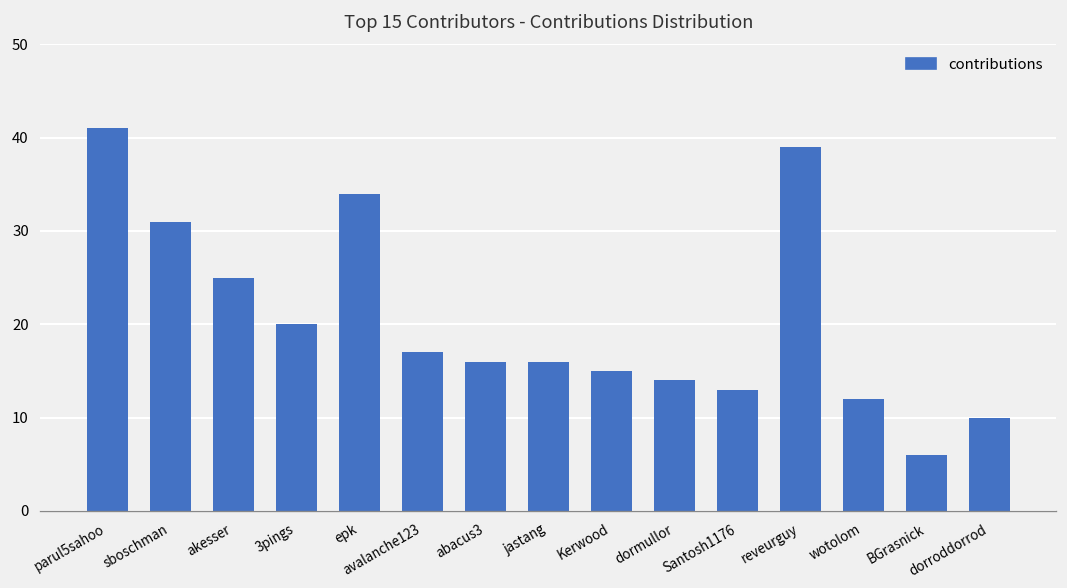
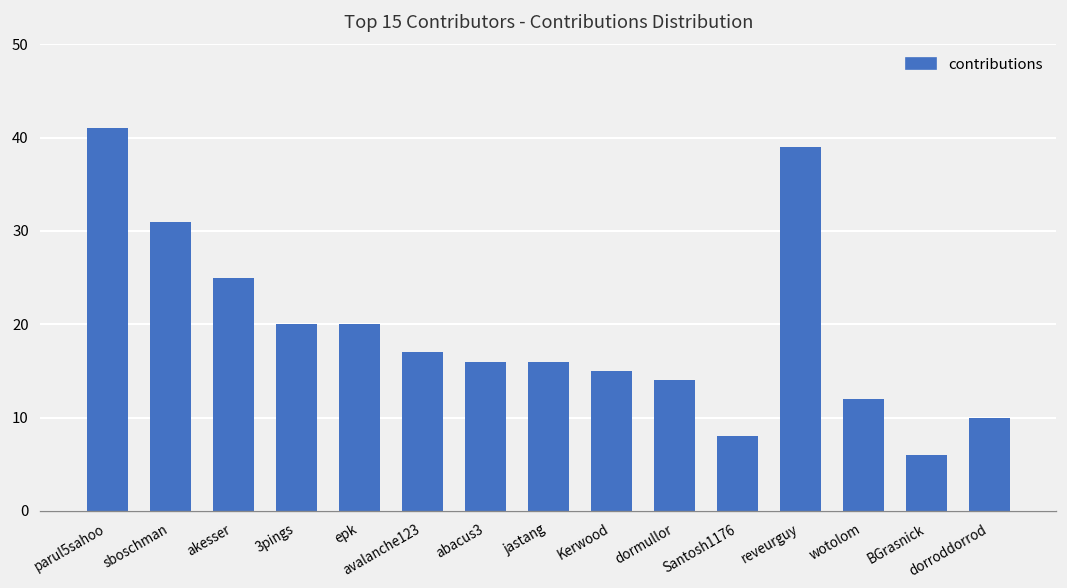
epk: 34 -> 20
Santosh1176: 13 -> 8
